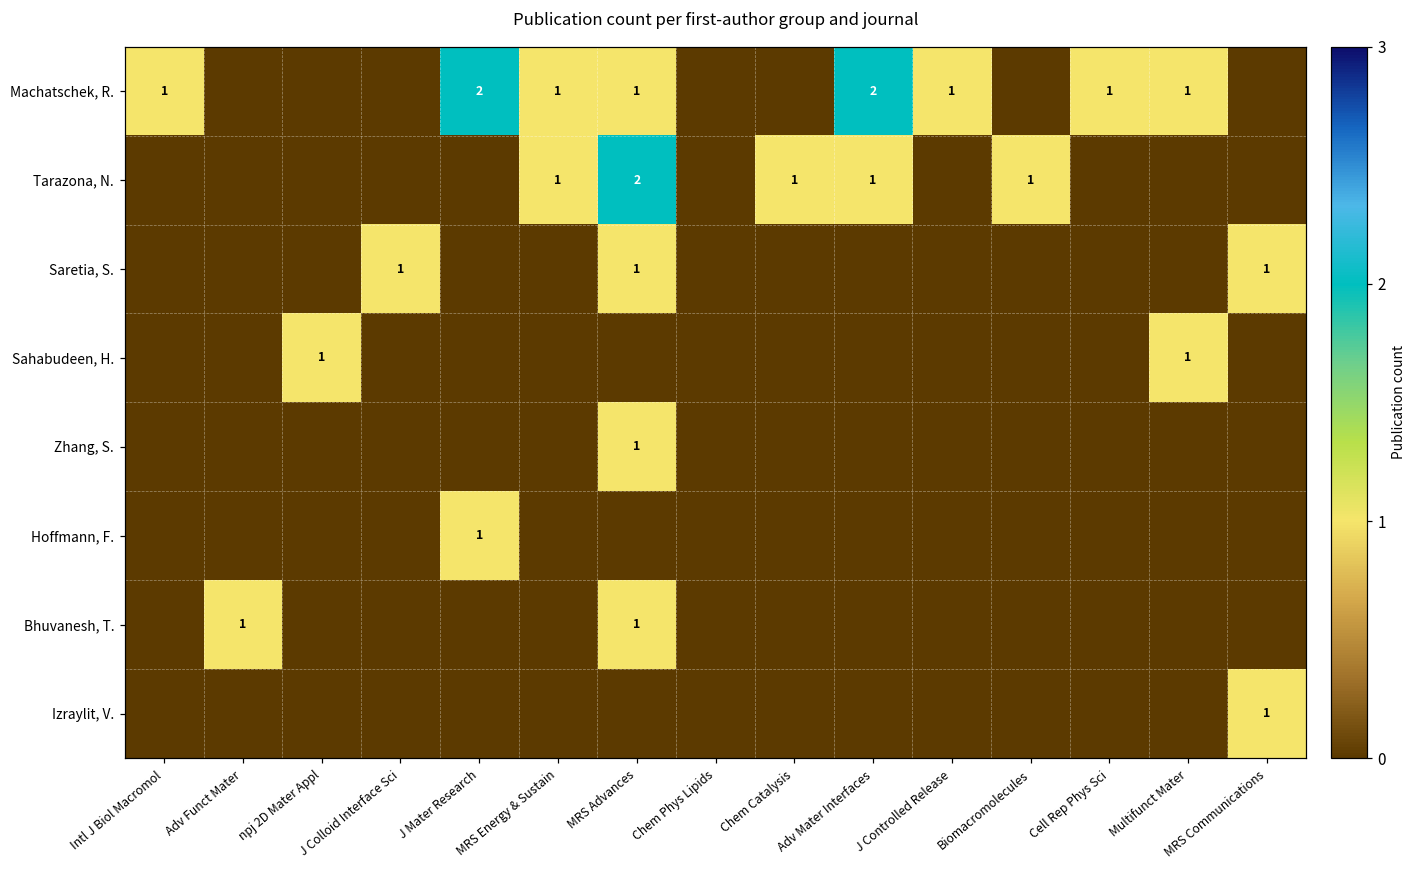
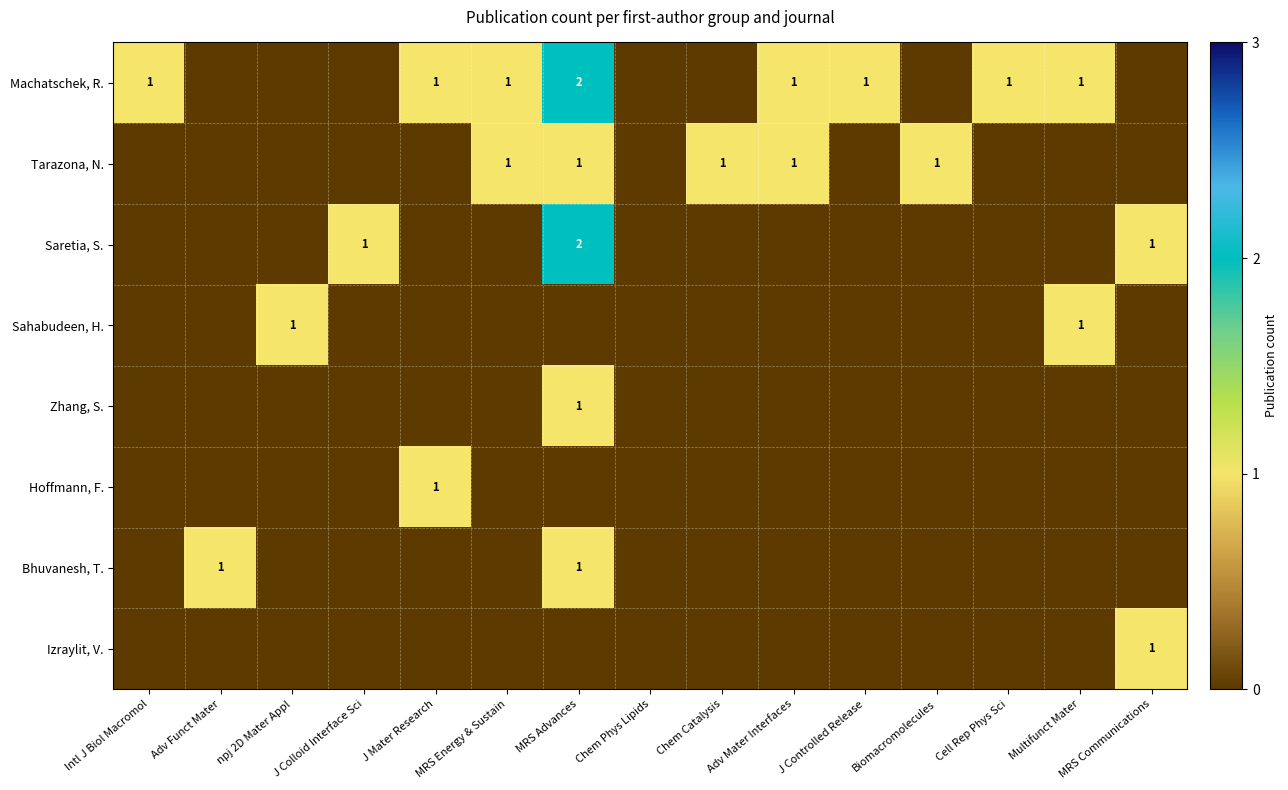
Machatschek, R., J Mater Research: 2 -> 1
Machatschek, R., MRS Advances: 1 -> 2
Machatschek, R., Adv Mater Interfaces: 2 -> 1
Tarazona, N., MRS Advances: 2 -> 1
Saretia, S., MRS Advances: 1 -> 2
